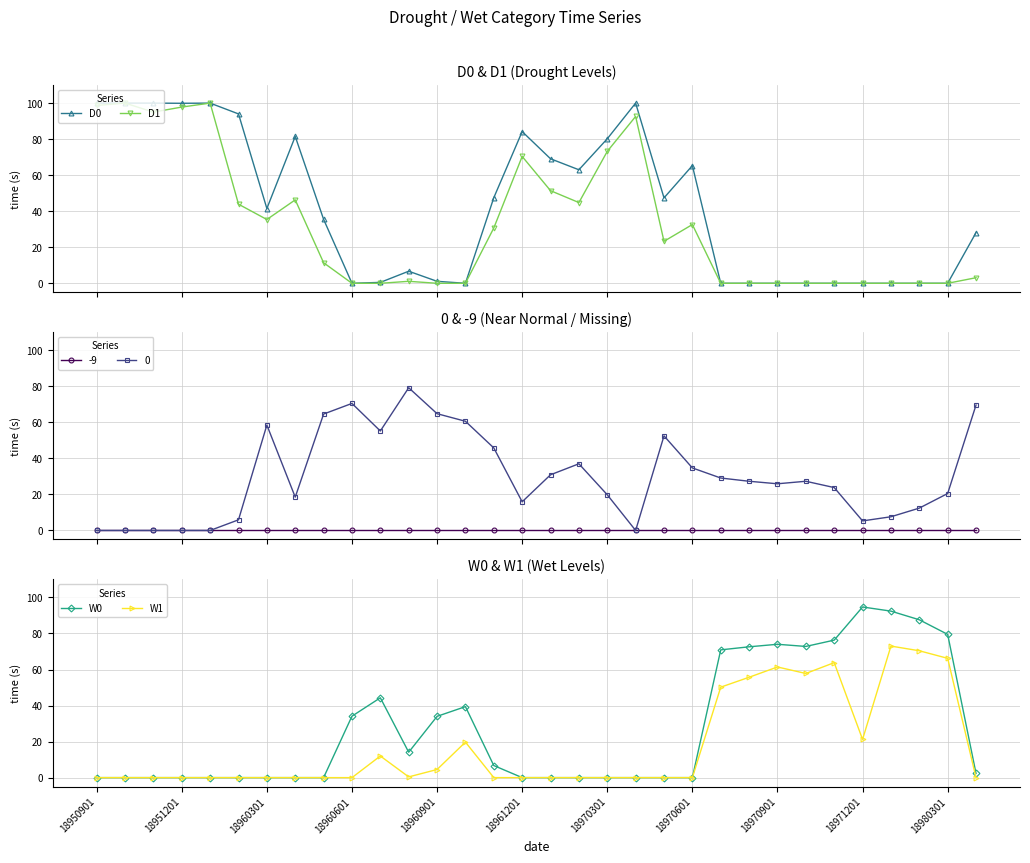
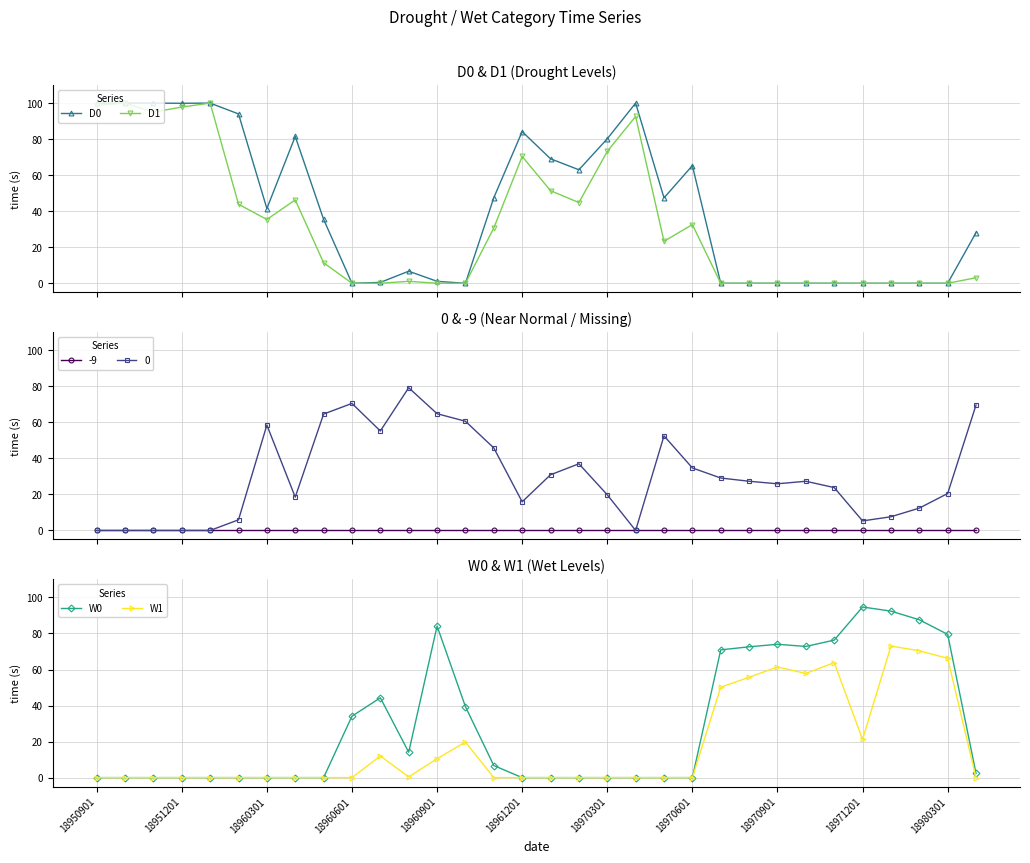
W0 & W1 (Wet Levels), W0, 18960901: 34 -> 84
W0 & W1 (Wet Levels), W1, 18960901: 5 -> 11
